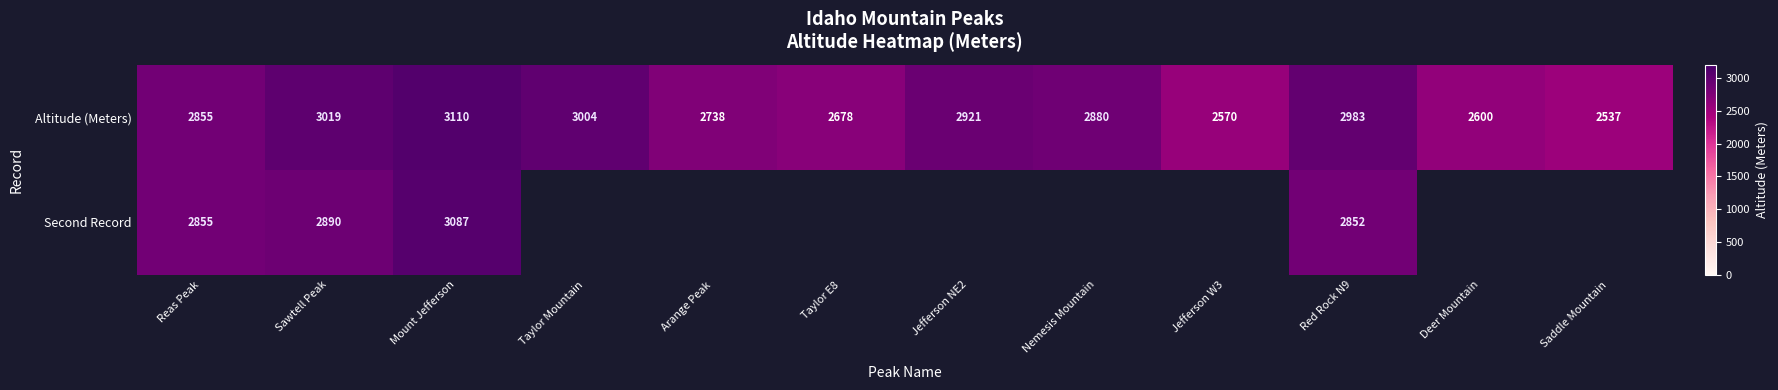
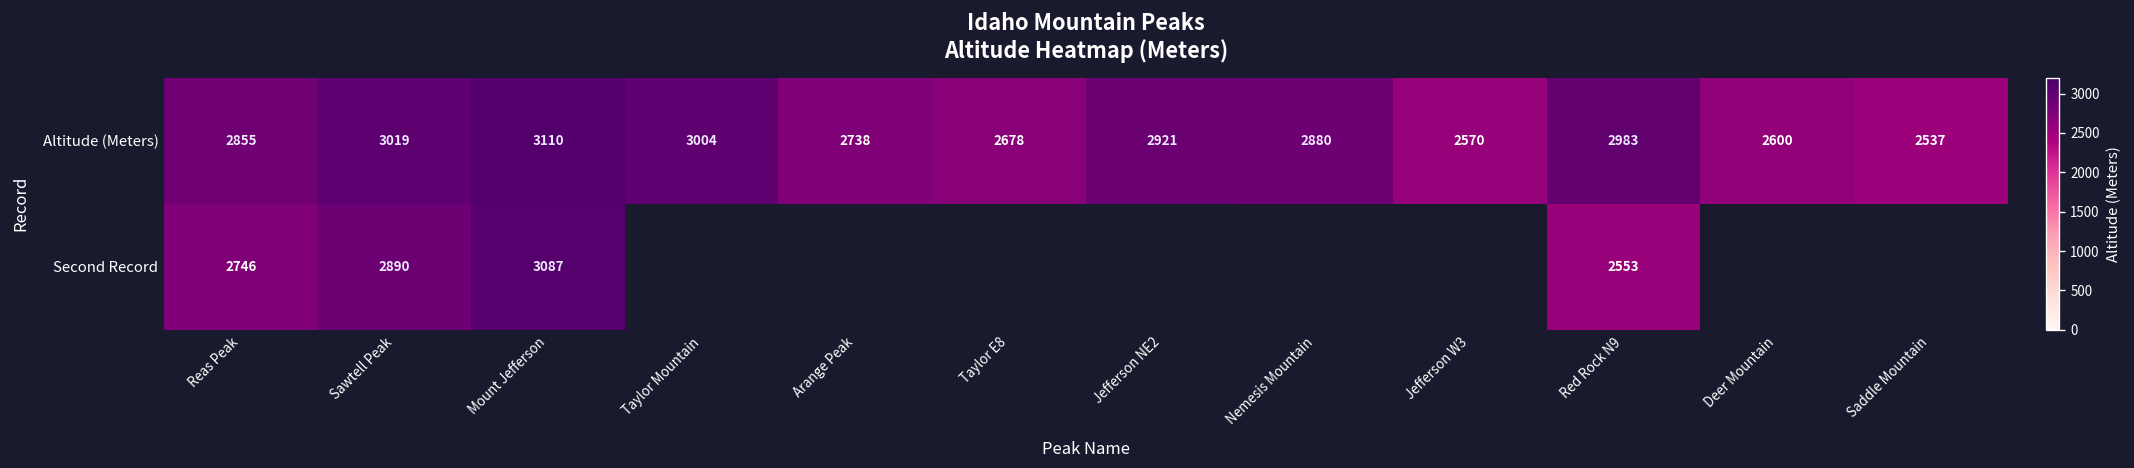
Second Record, Reas Peak: 2855 -> 2746
Second Record, Red Rock N9: 2852 -> 2553
